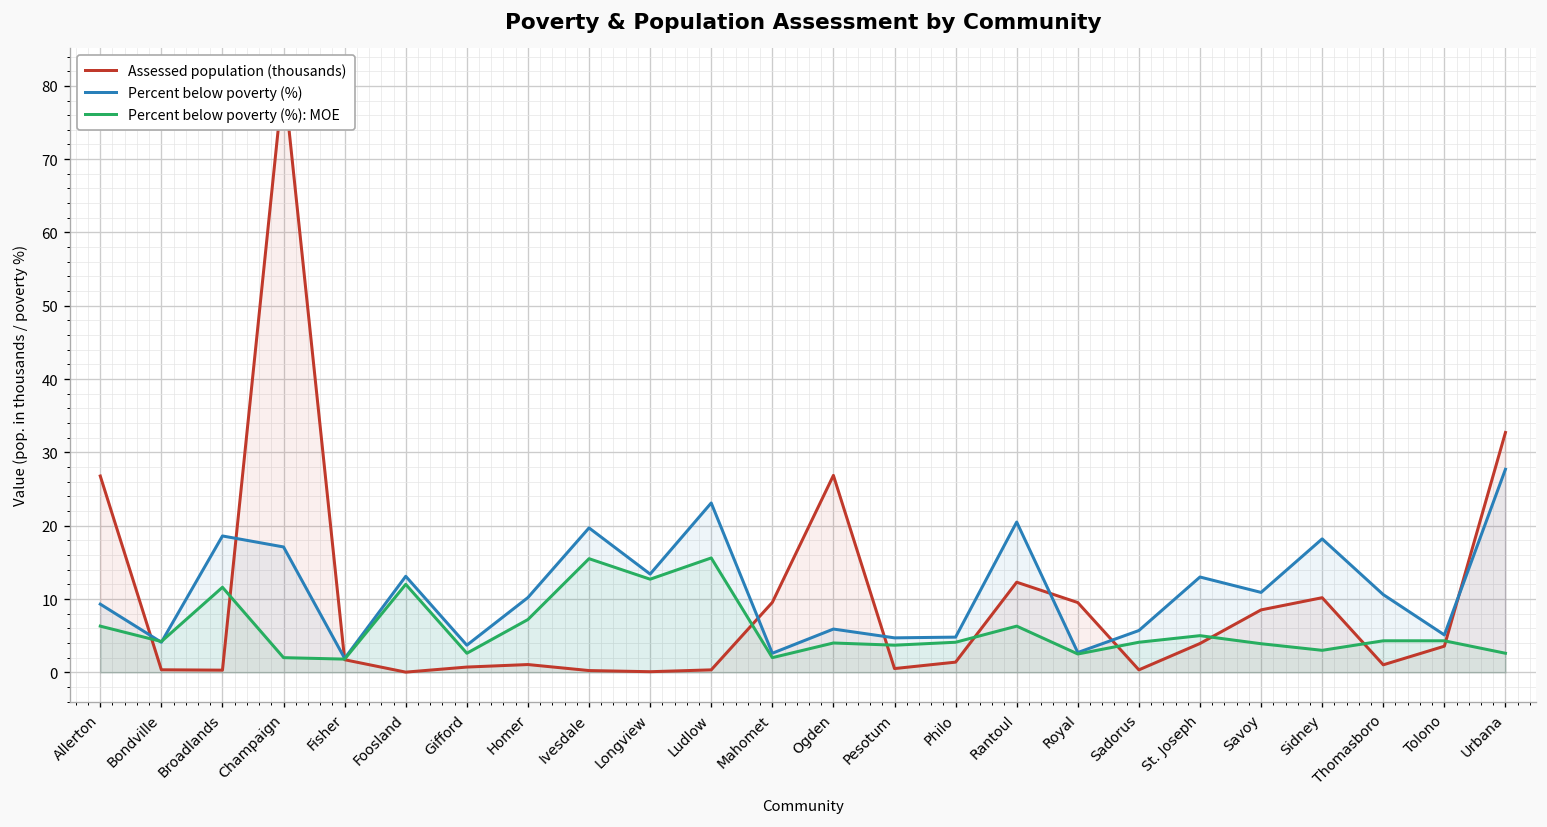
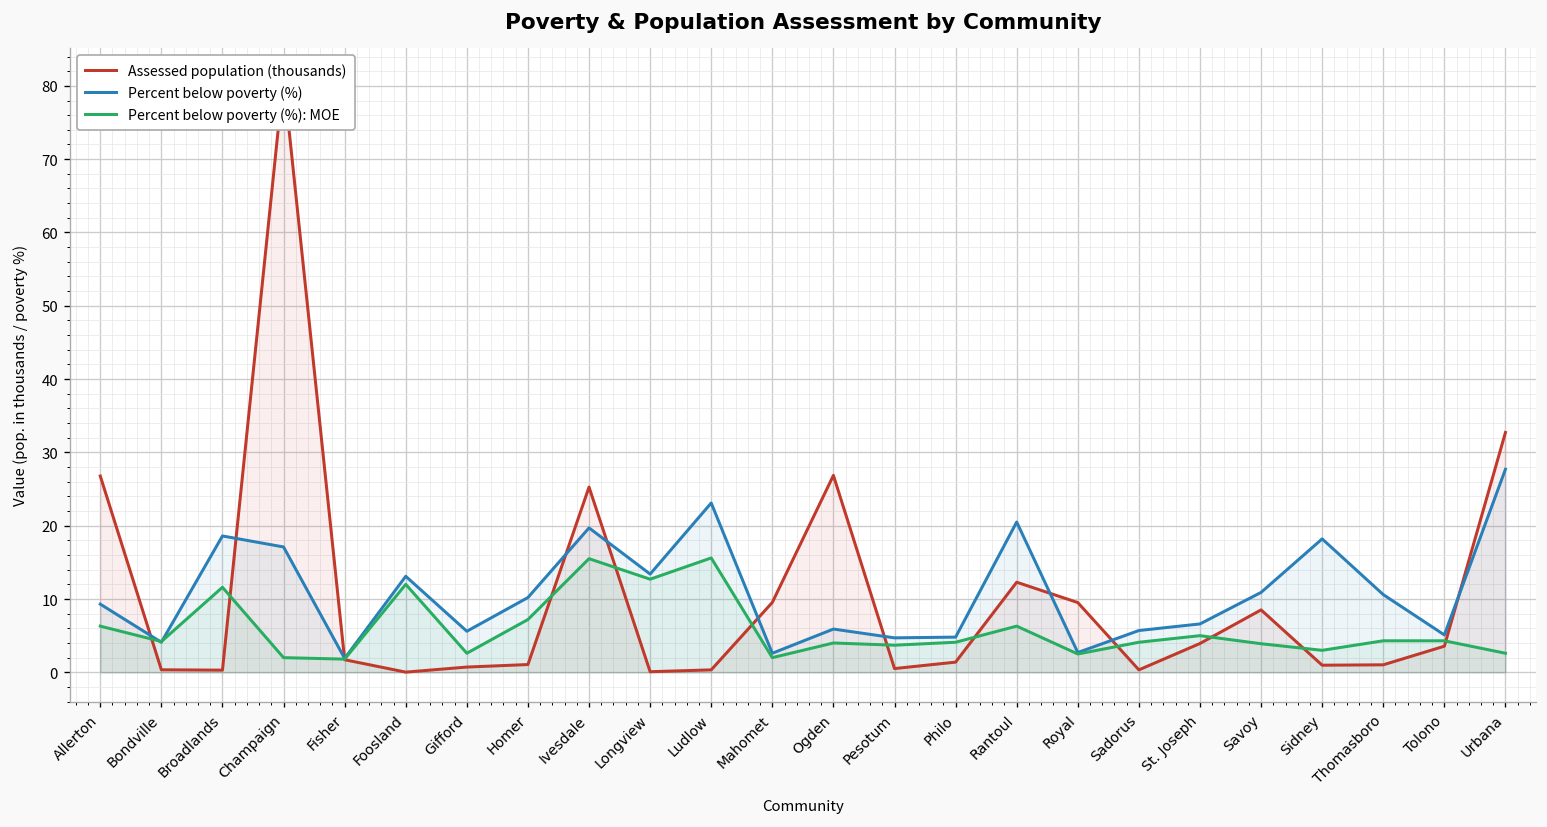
Percent below poverty (%), Gifford: 4 -> 6
Assessed population (thousands), Ivesdale: 0 -> 25
Percent below poverty (%), St. Joseph: 13 -> 7
Assessed population (thousands), Sidney: 10 -> 1
